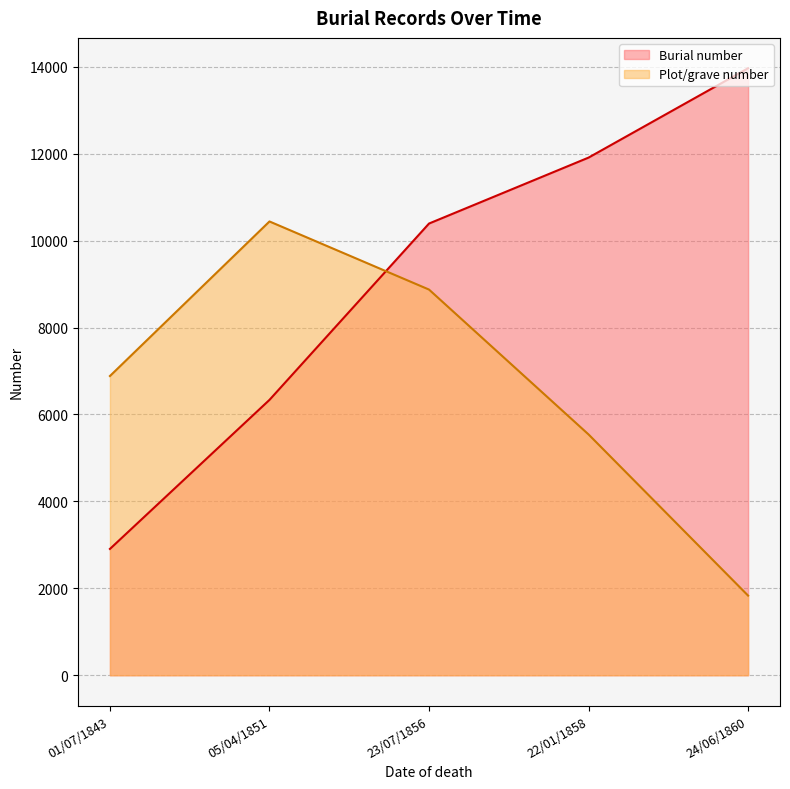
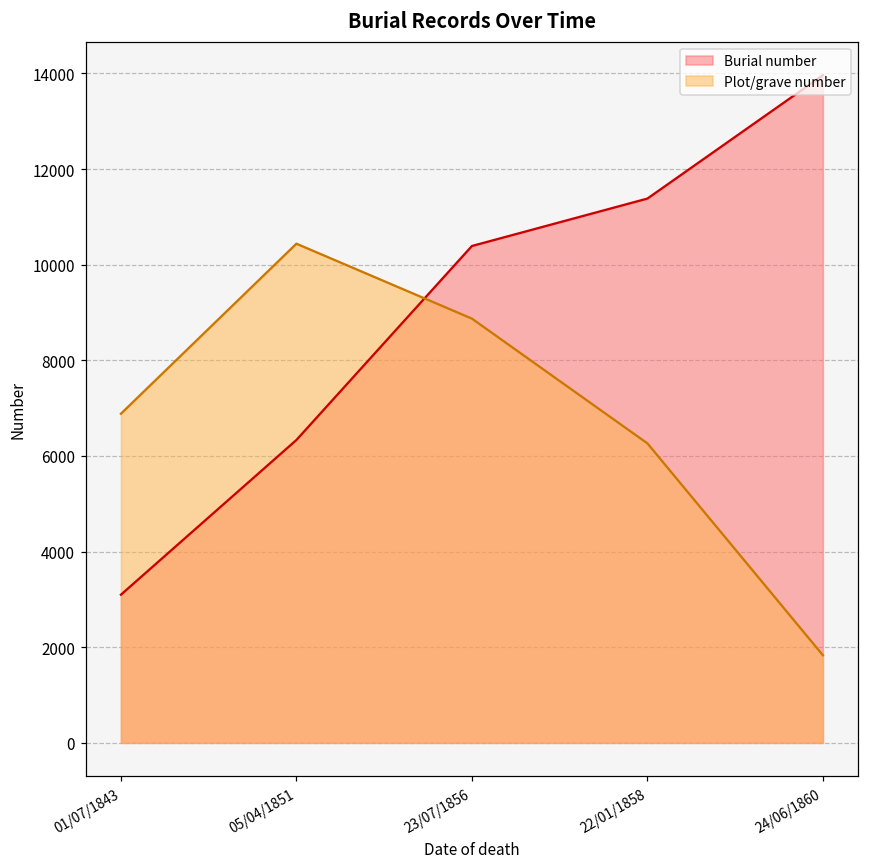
Burial number, 01/07/1843: 2900 -> 3100
Burial number, 22/01/1858: 11900 -> 11400
Plot/grave number, 22/01/1858: 5500 -> 6300
